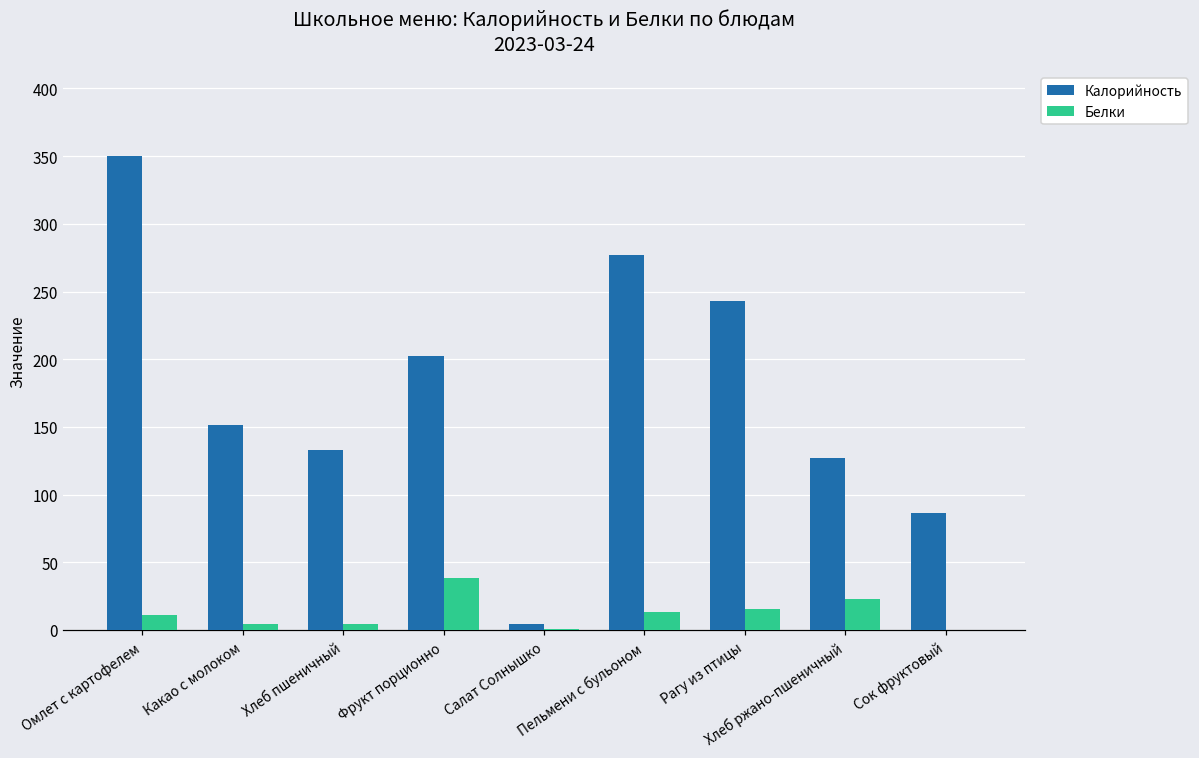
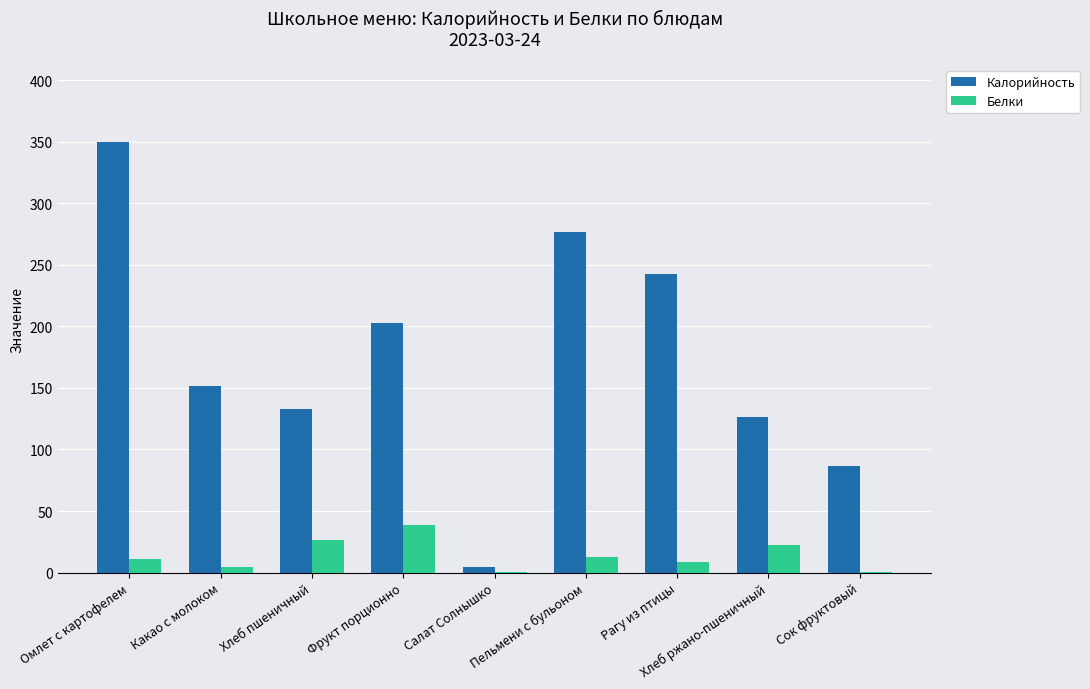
Белки, Хлеб пшеничный: 5 -> 26
Белки, Рагу из птицы: 16 -> 9
